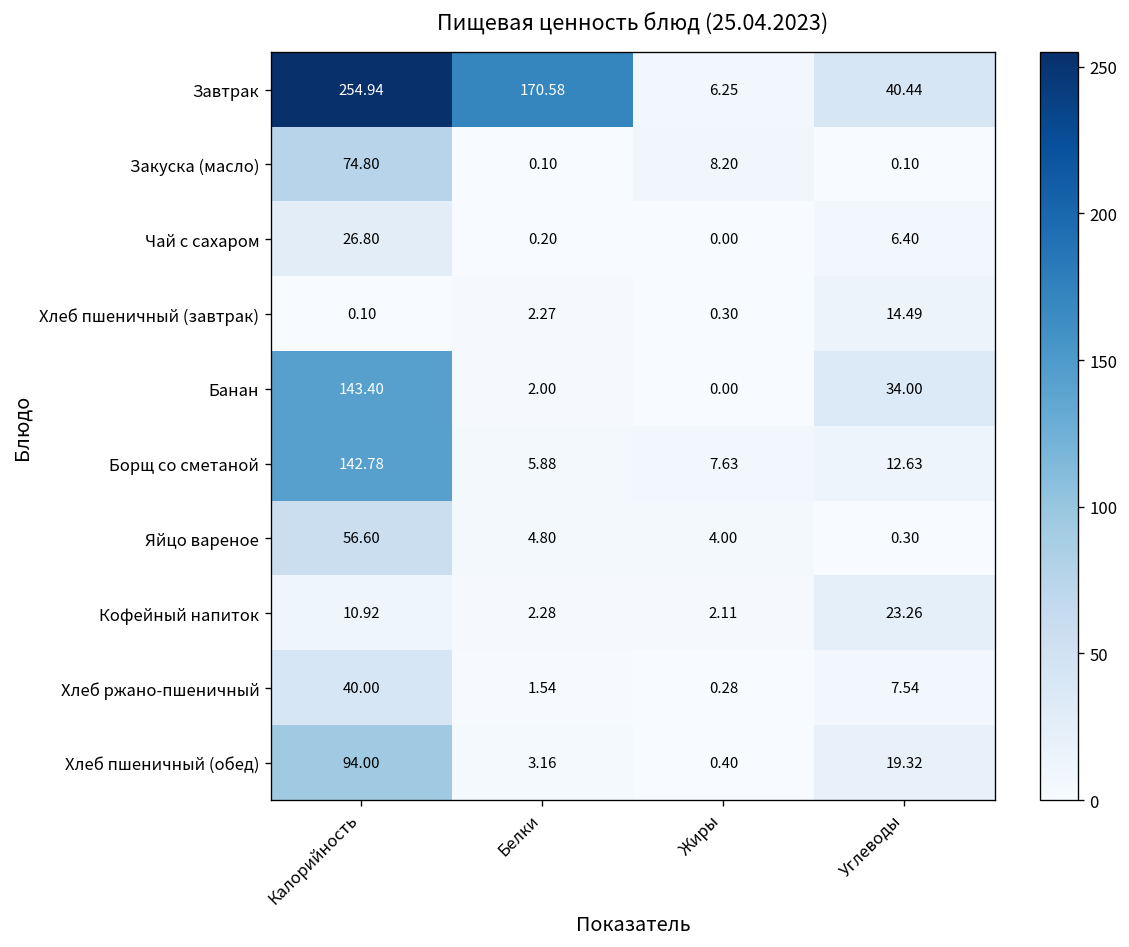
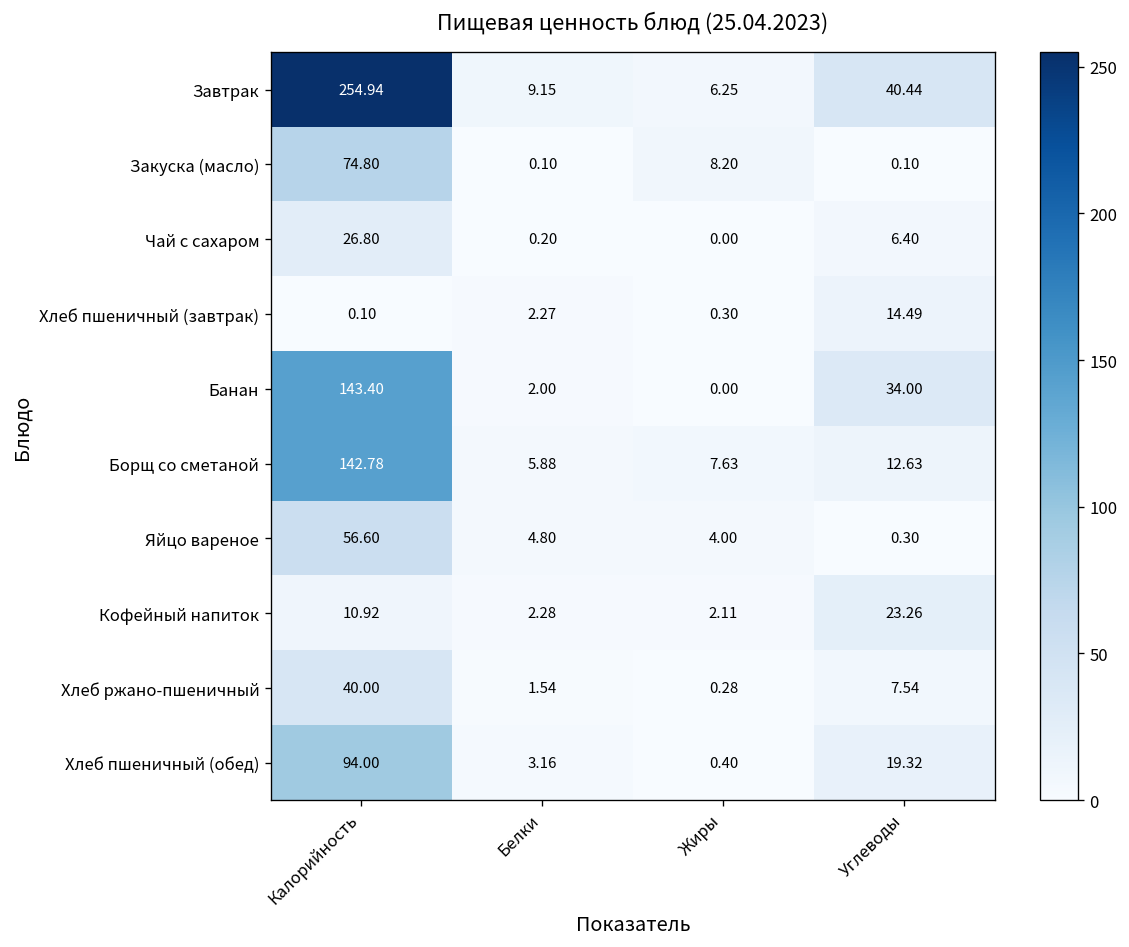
Завтрак, Белки: 170.58 -> 9.15
